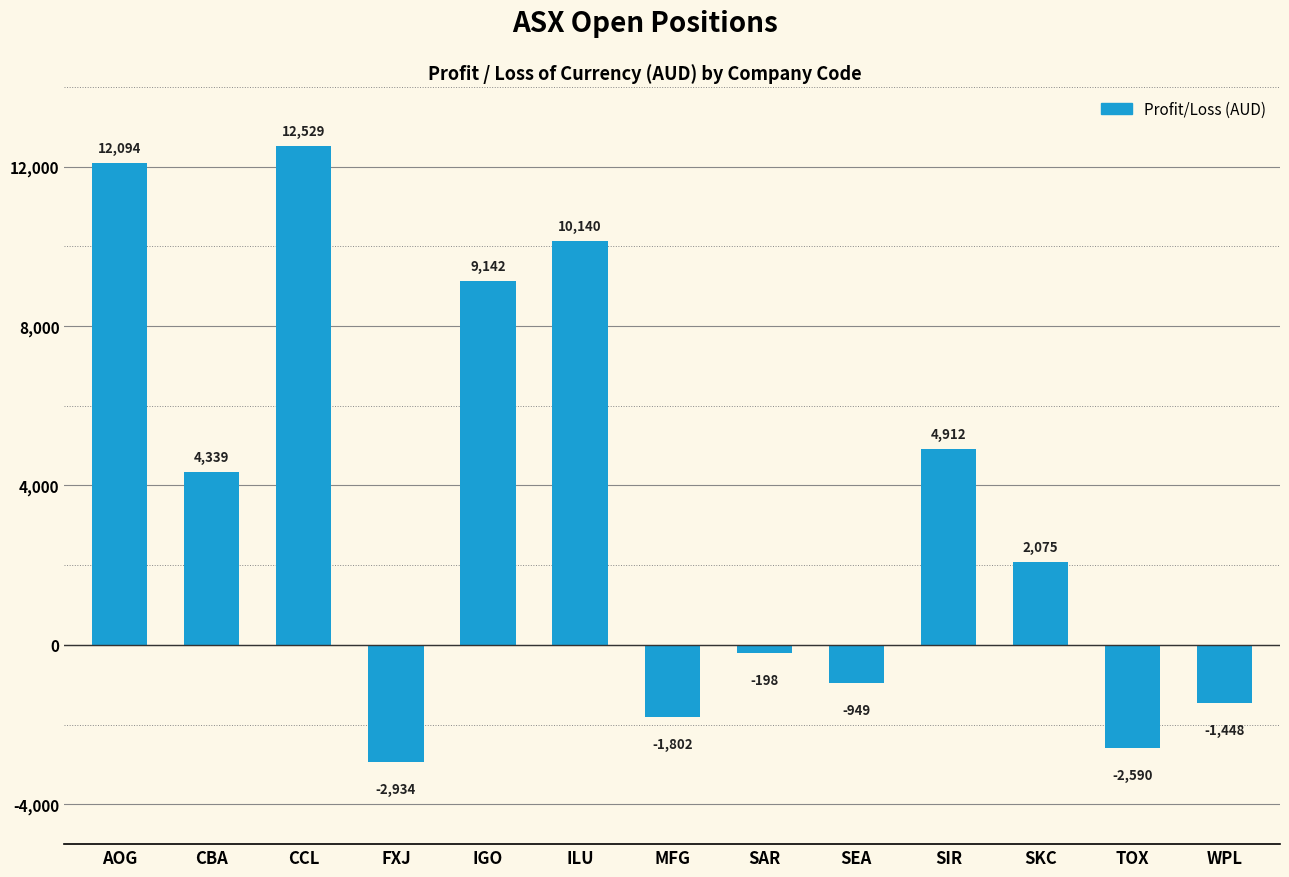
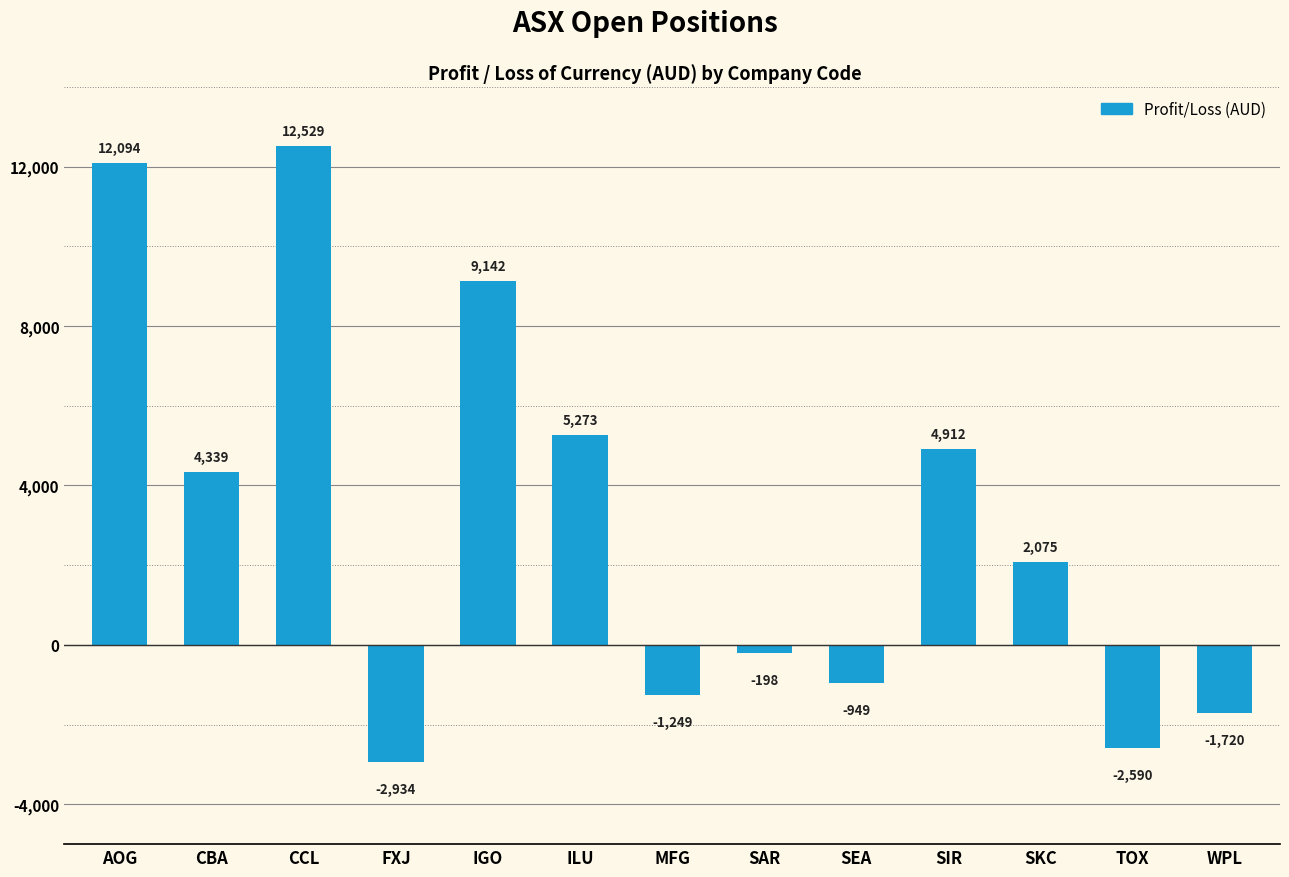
ILU: 10,140 -> 5,273
MFG: -1,802 -> -1,249
WPL: -1,448 -> -1,720
